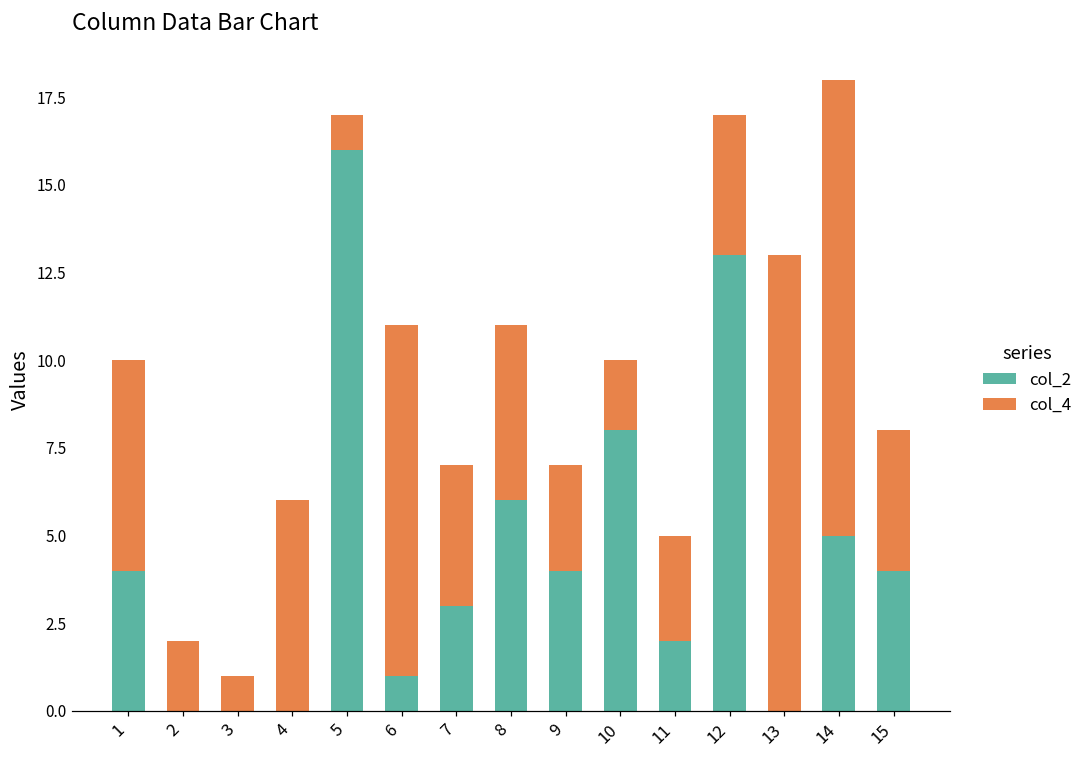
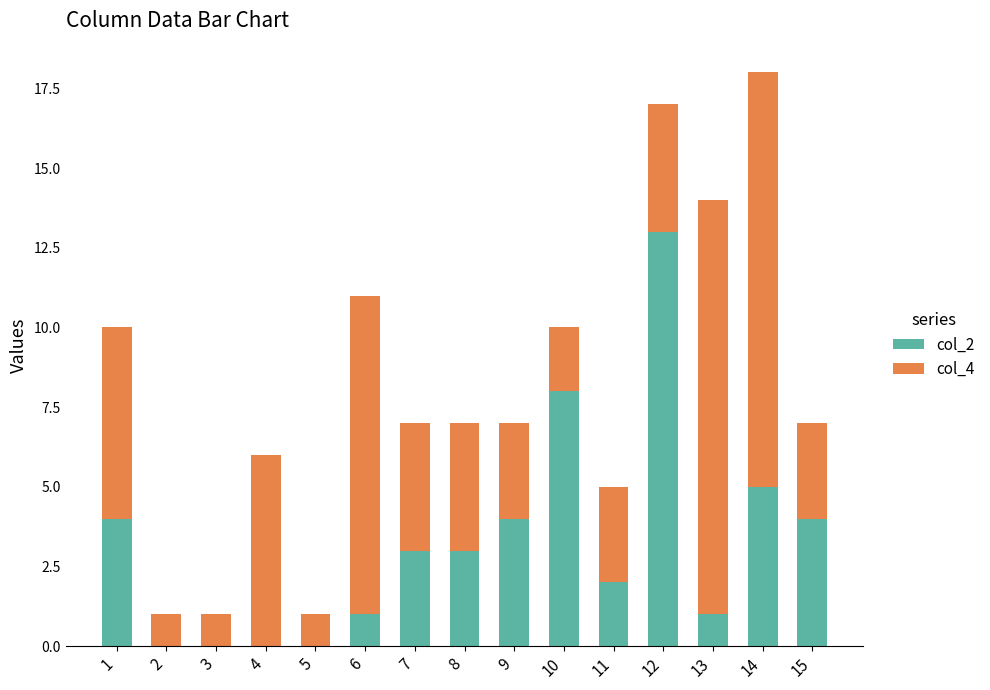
col_4, 2: 2 -> 1
col_2, 5: 16 -> 0
col_2, 8: 6 -> 3
col_4, 8: 5 -> 4
col_2, 13: 0 -> 1
col_4, 15: 4 -> 3
